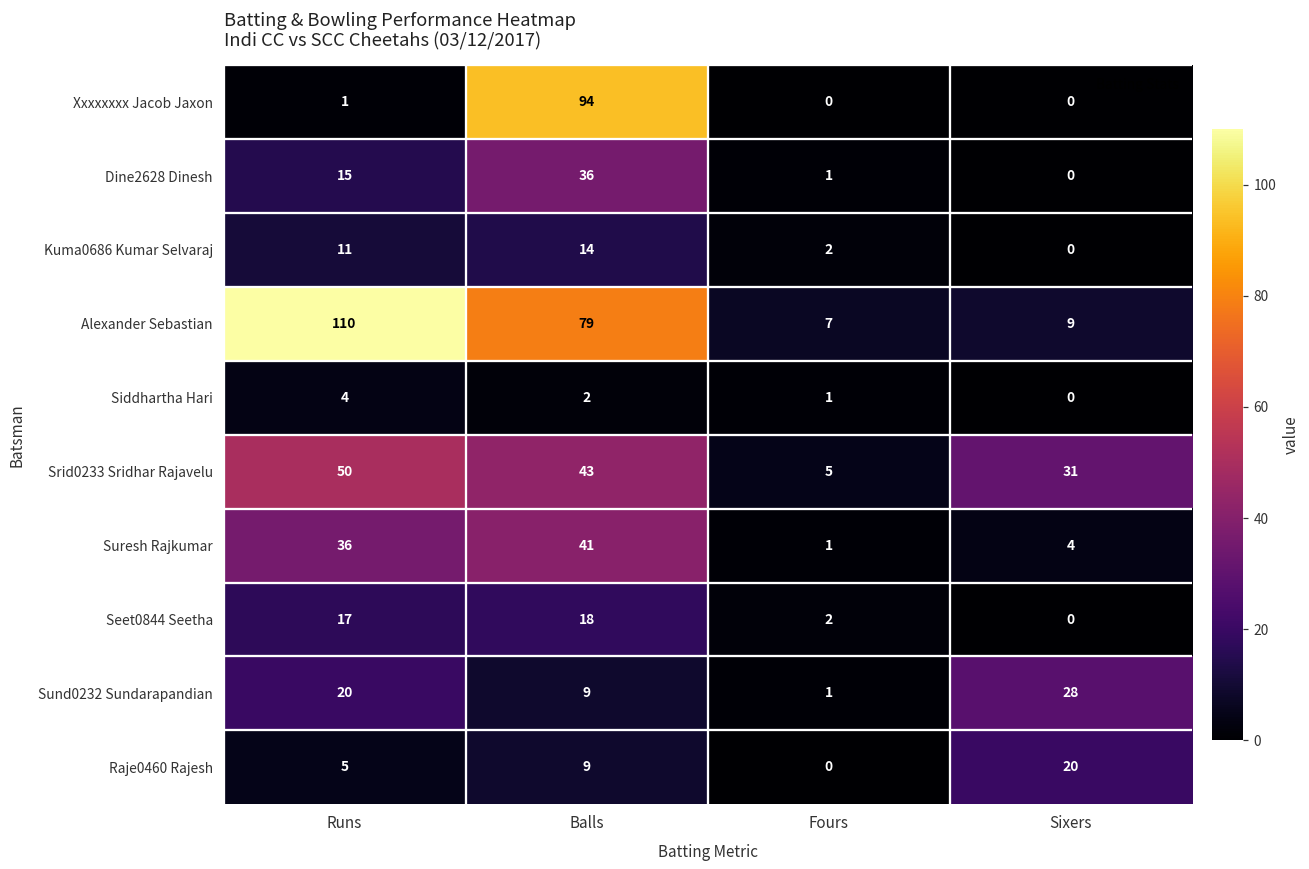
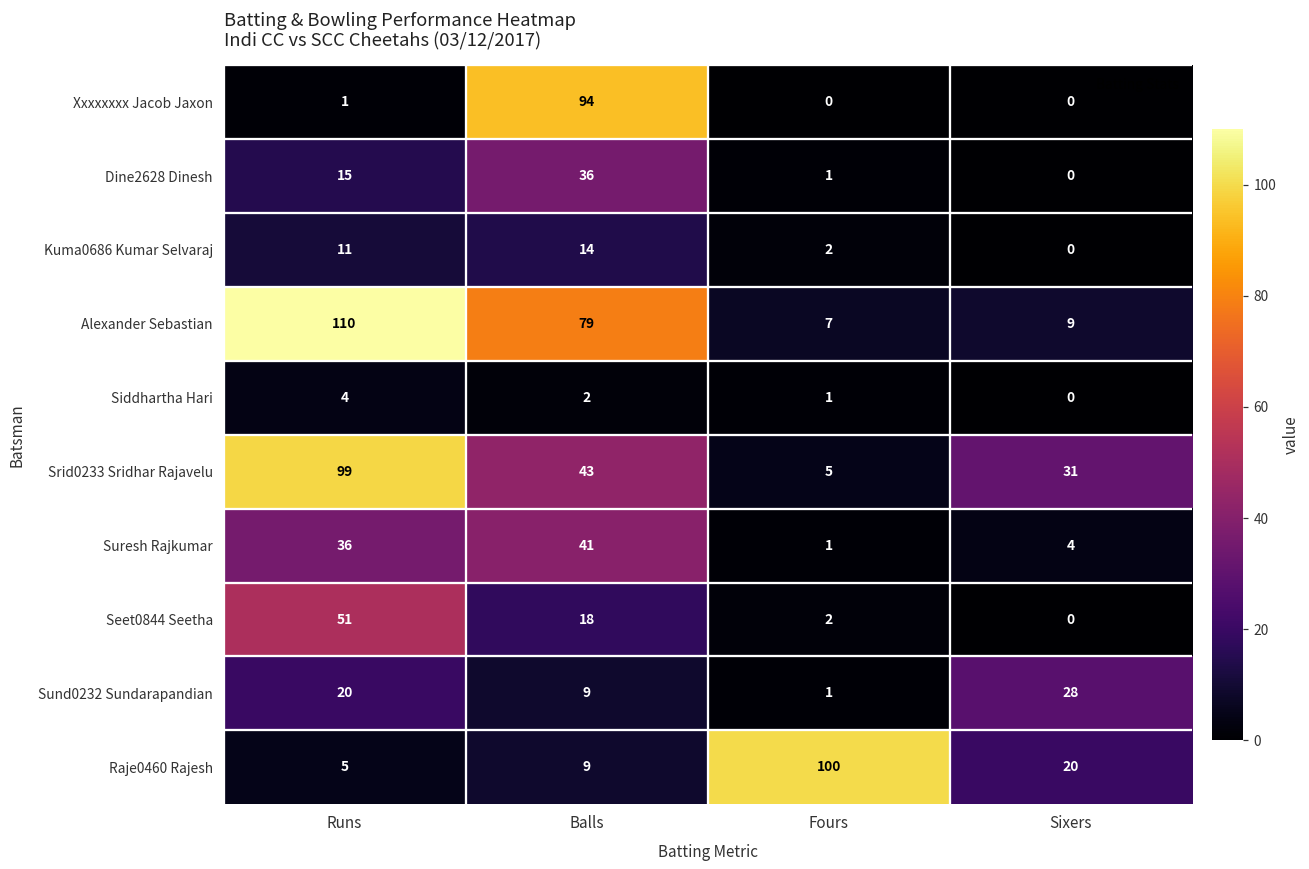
Srid0233 Sridhar Rajavelu, Runs: 50 -> 99
Seet0844 Seetha, Runs: 17 -> 51
Raje0460 Rajesh, Fours: 0 -> 100
